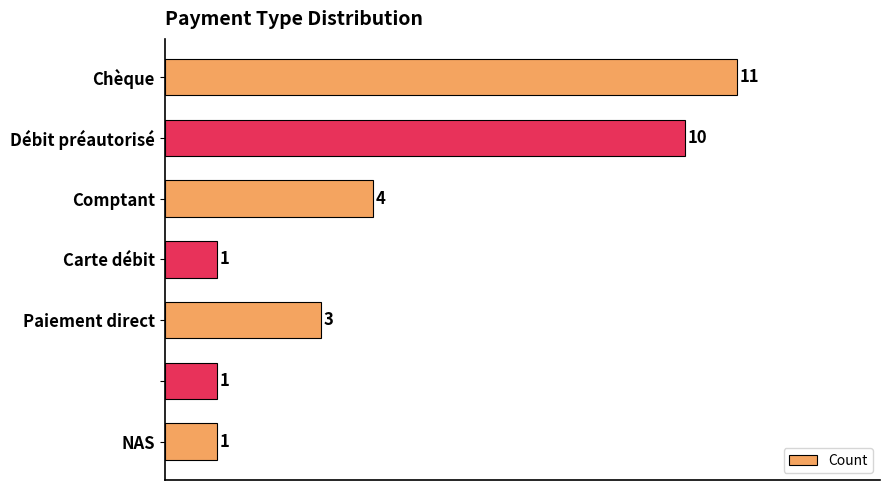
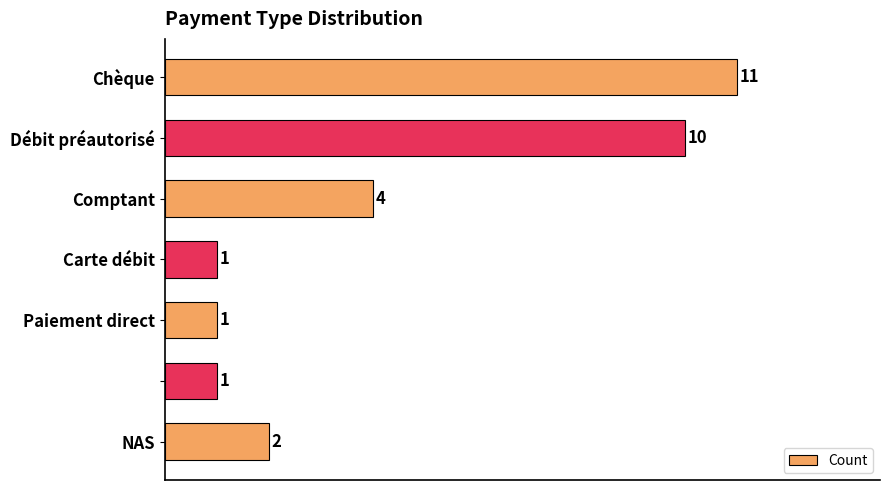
Paiement direct: 3 -> 1
NAS: 1 -> 2
